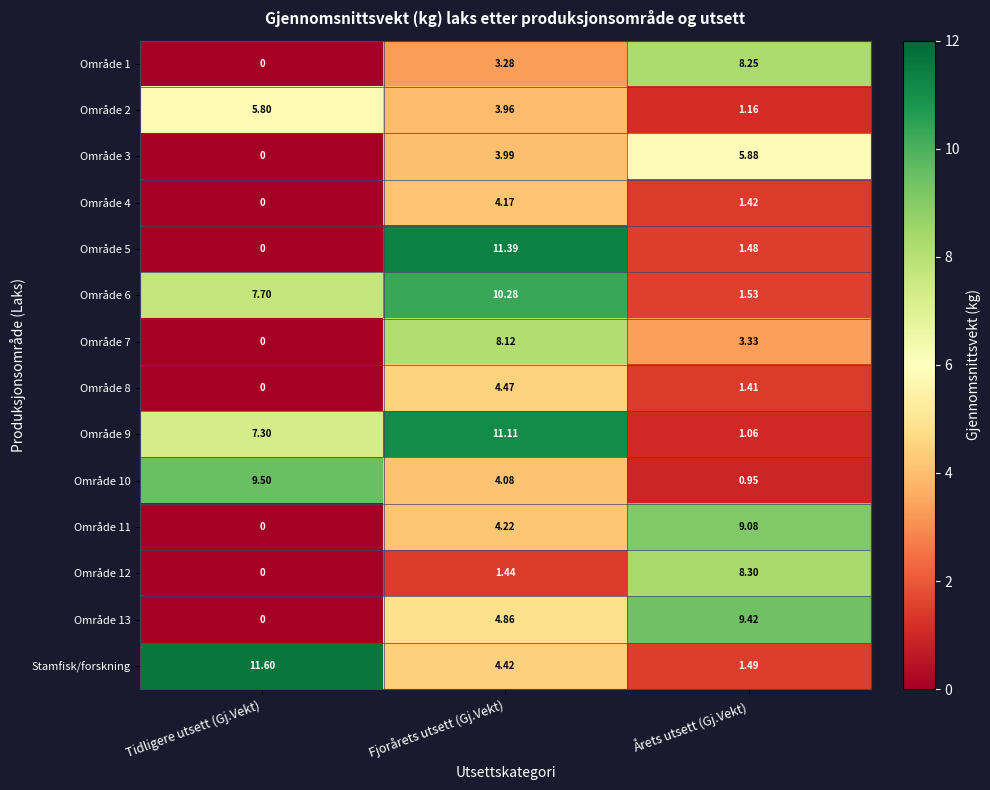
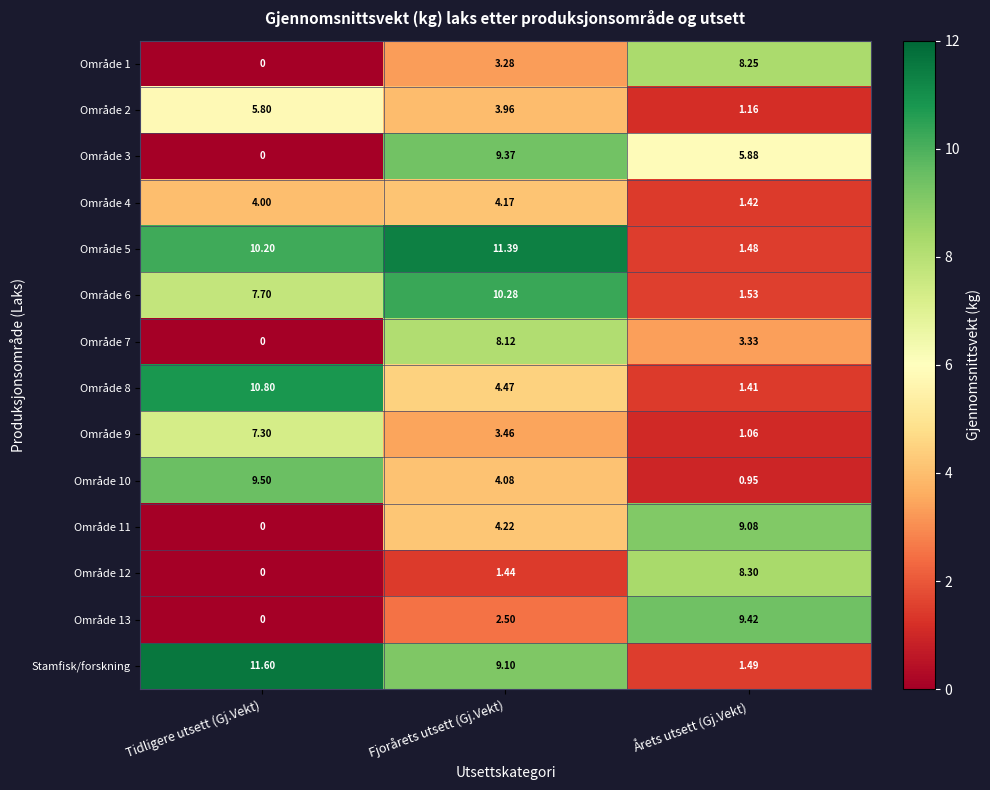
Område 3, Fjorårets utsett (Gj.Vekt): 3.99 -> 9.37
Område 4, Tidligere utsett (Gj.Vekt): 0 -> 4.00
Område 5, Tidligere utsett (Gj.Vekt): 0 -> 10.20
Område 8, Tidligere utsett (Gj.Vekt): 0 -> 10.80
Område 9, Fjorårets utsett (Gj.Vekt): 11.11 -> 3.46
Område 13, Fjorårets utsett (Gj.Vekt): 4.86 -> 2.50
Stamfisk/forskning, Fjorårets utsett (Gj.Vekt): 4.42 -> 9.10
